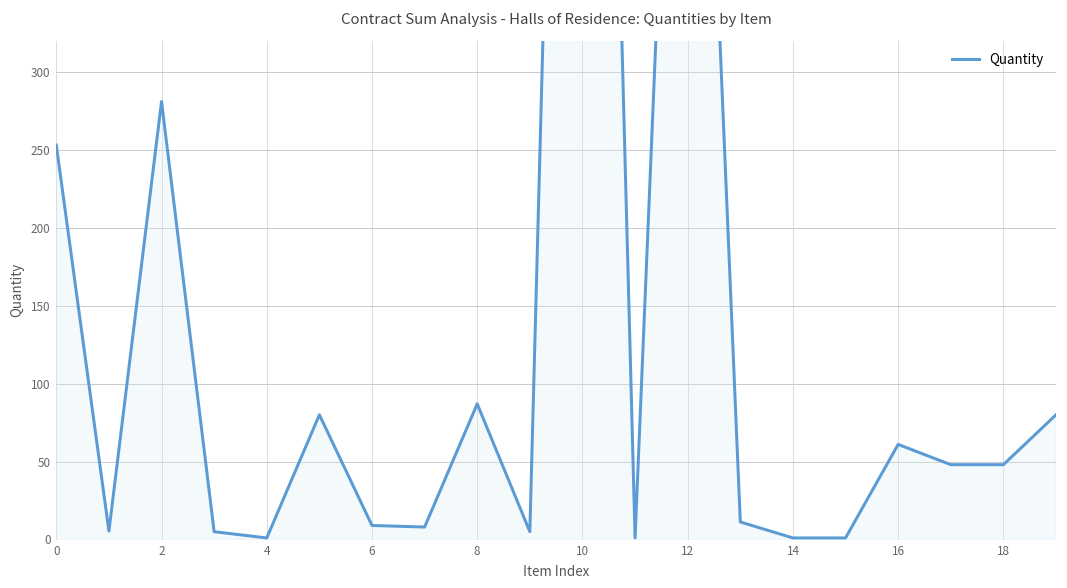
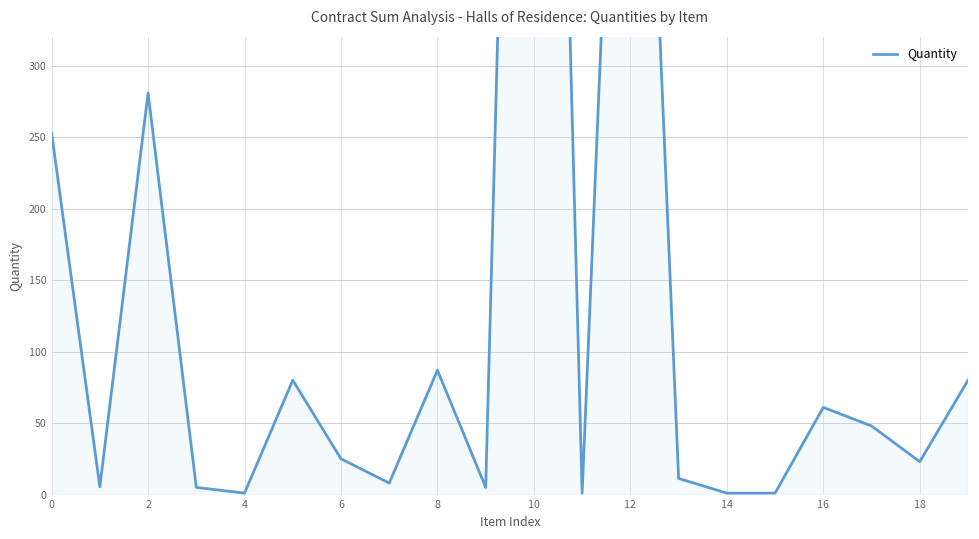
6: 9 -> 25
18: 48 -> 23
